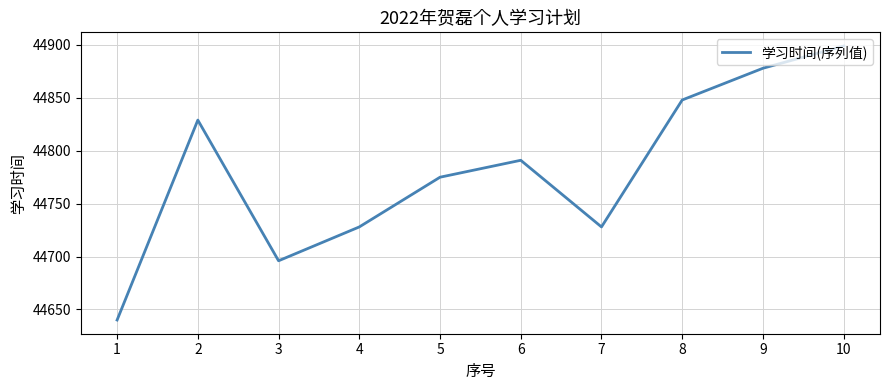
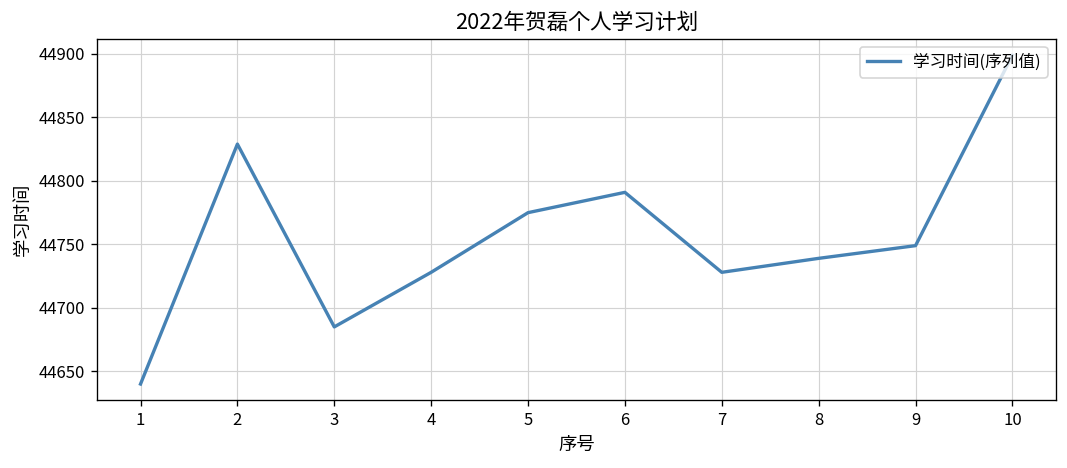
3: 44696 -> 44685
8: 44848 -> 44739
9: 44878 -> 44749
